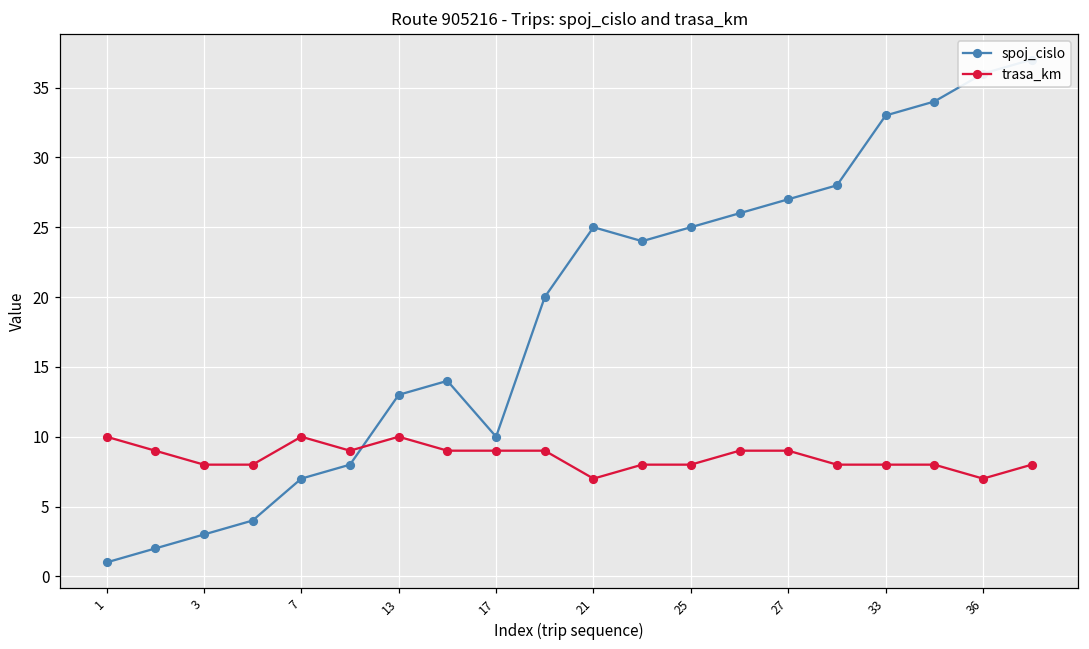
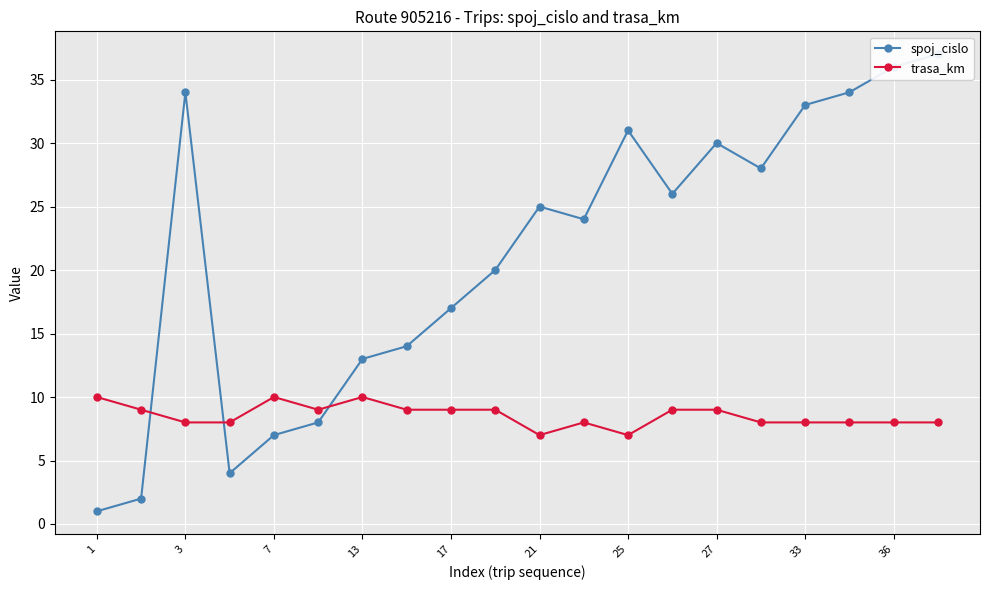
spoj_cislo, 3: 3 -> 34
spoj_cislo, 17: 10 -> 17
spoj_cislo, 25: 25 -> 31
trasa_km, 25: 8 -> 7
spoj_cislo, 27: 27 -> 30
trasa_km, 36: 7 -> 8
